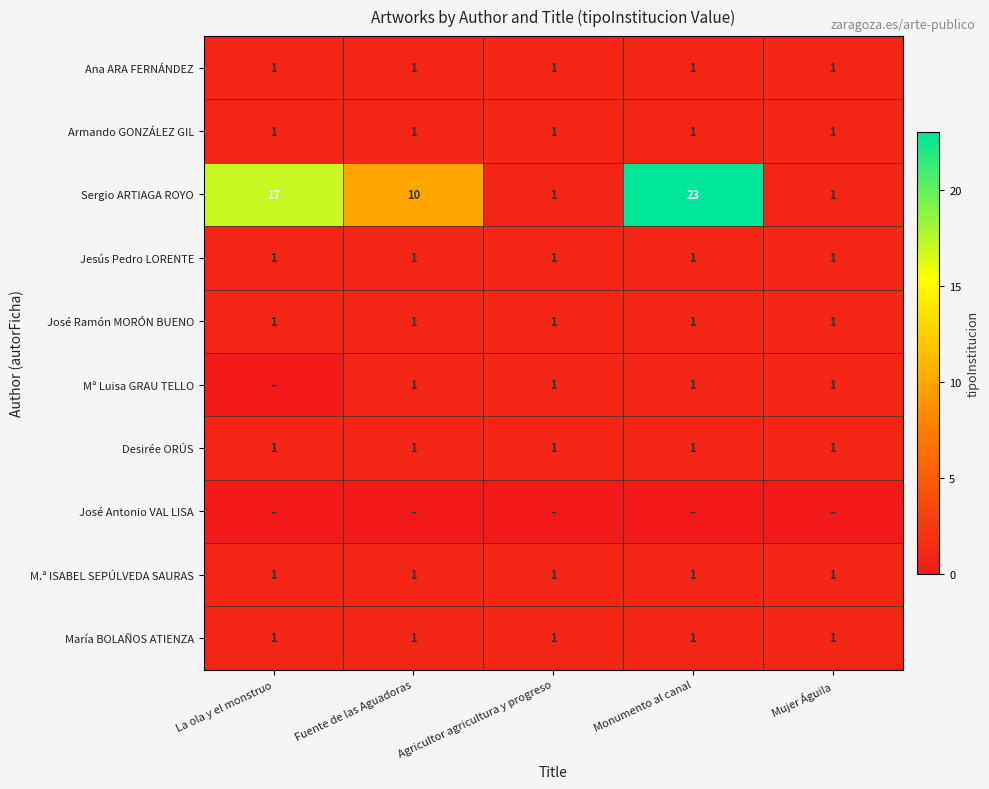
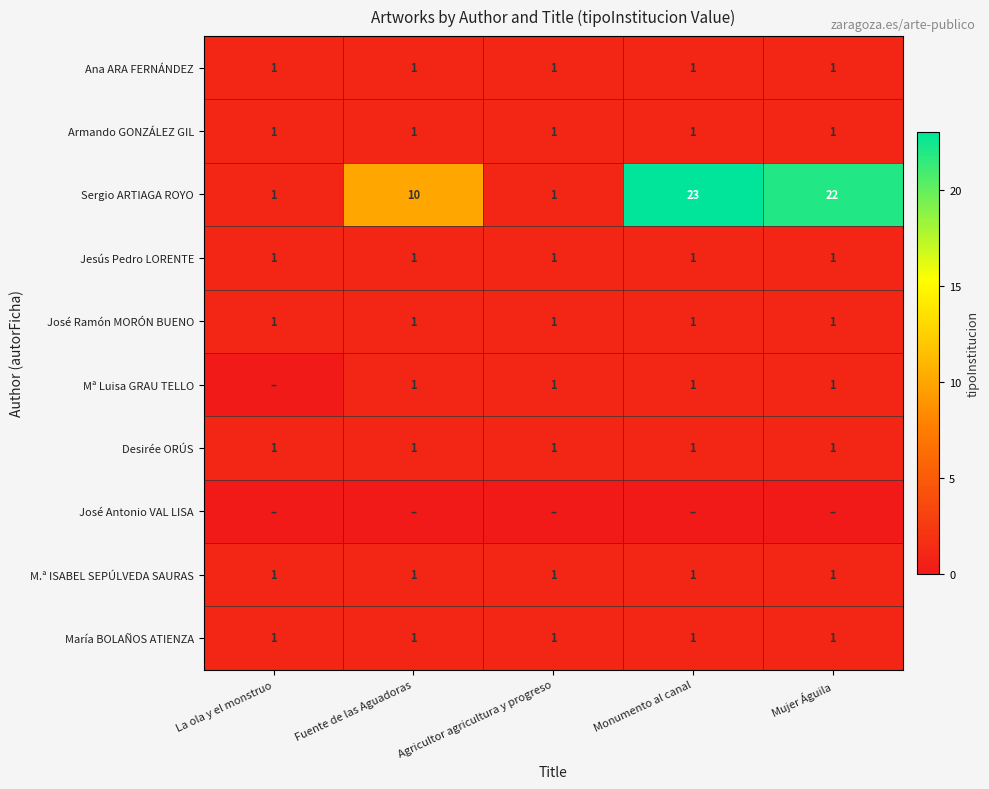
Sergio ARTIAGA ROYO, La ola y el monstruo: 17 -> 1
Sergio ARTIAGA ROYO, Mujer Águila: 1 -> 22
